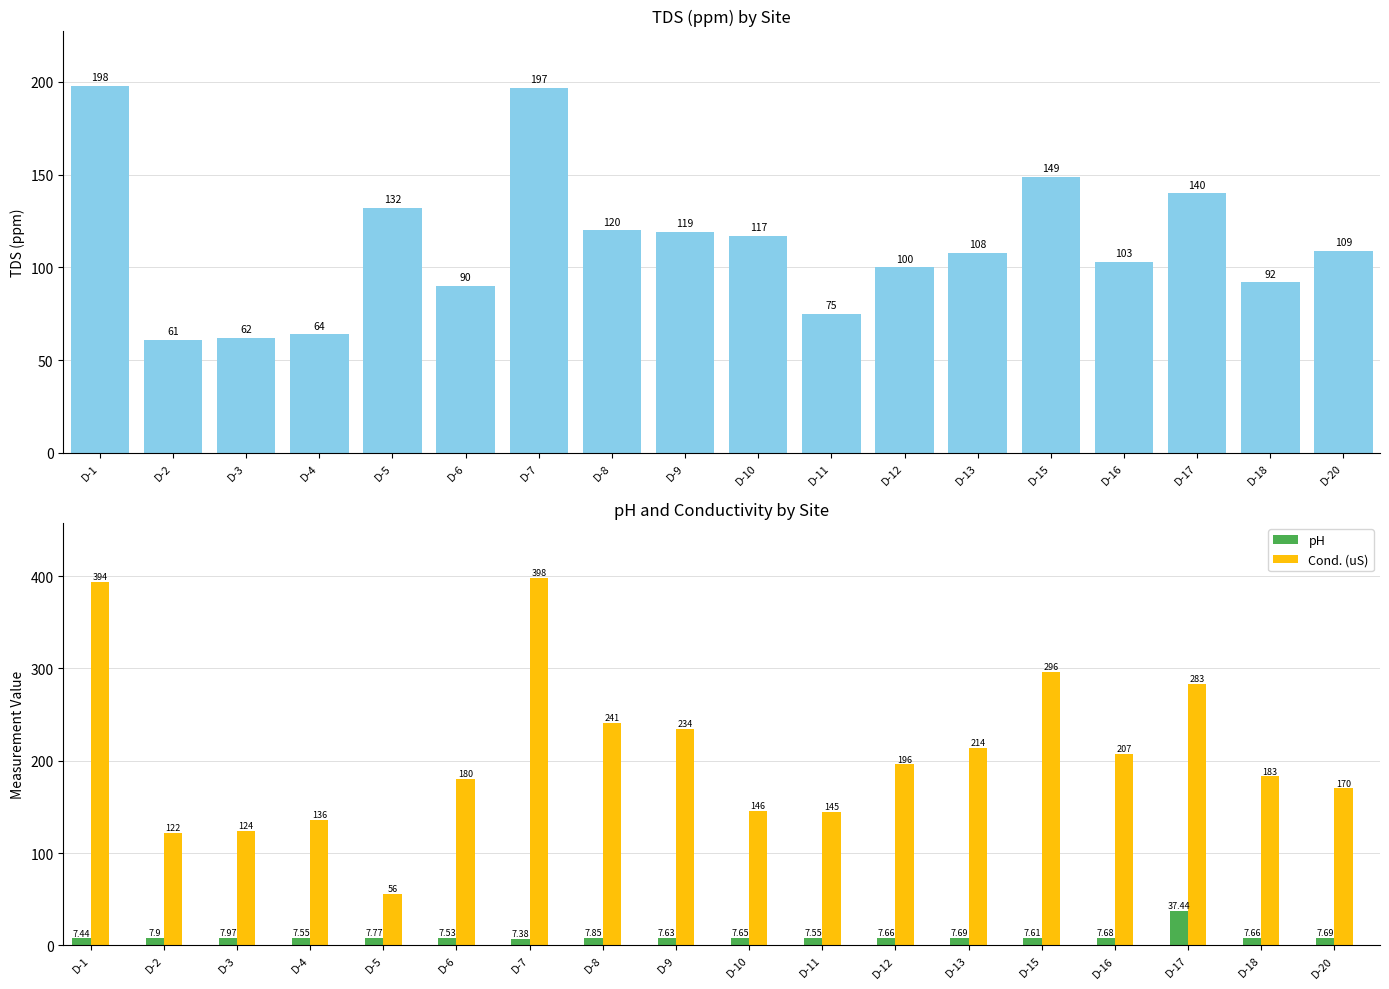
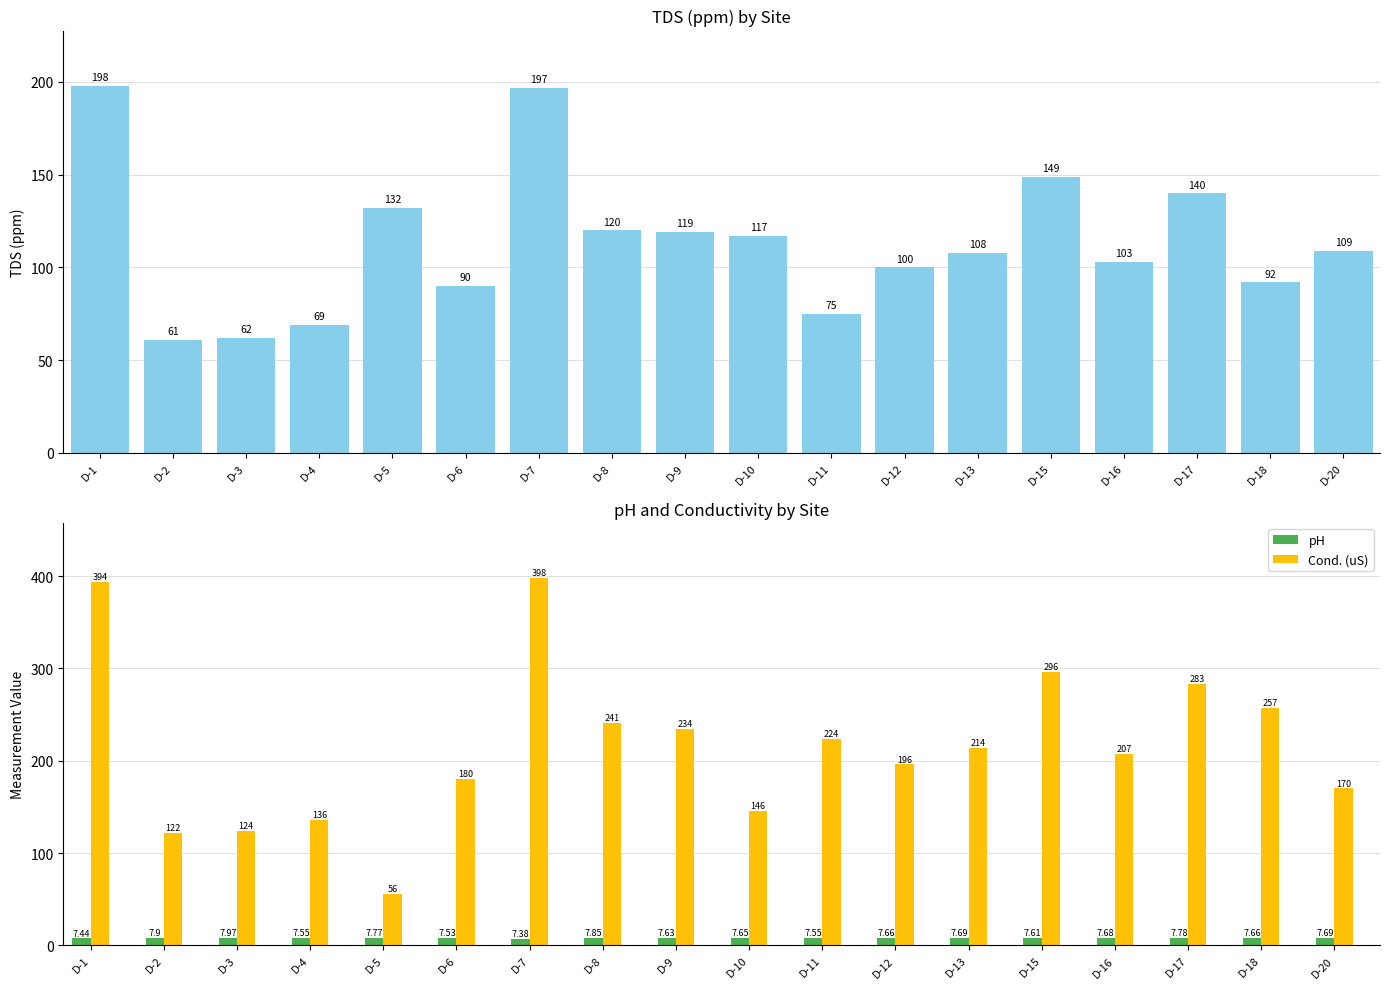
TDS (ppm) by Site, D-4: 64 -> 69
pH and Conductivity by Site, Cond. (uS), D-11: 145 -> 224
pH and Conductivity by Site, pH, D-17: 37.44 -> 7.78
pH and Conductivity by Site, Cond. (uS), D-18: 183 -> 257
